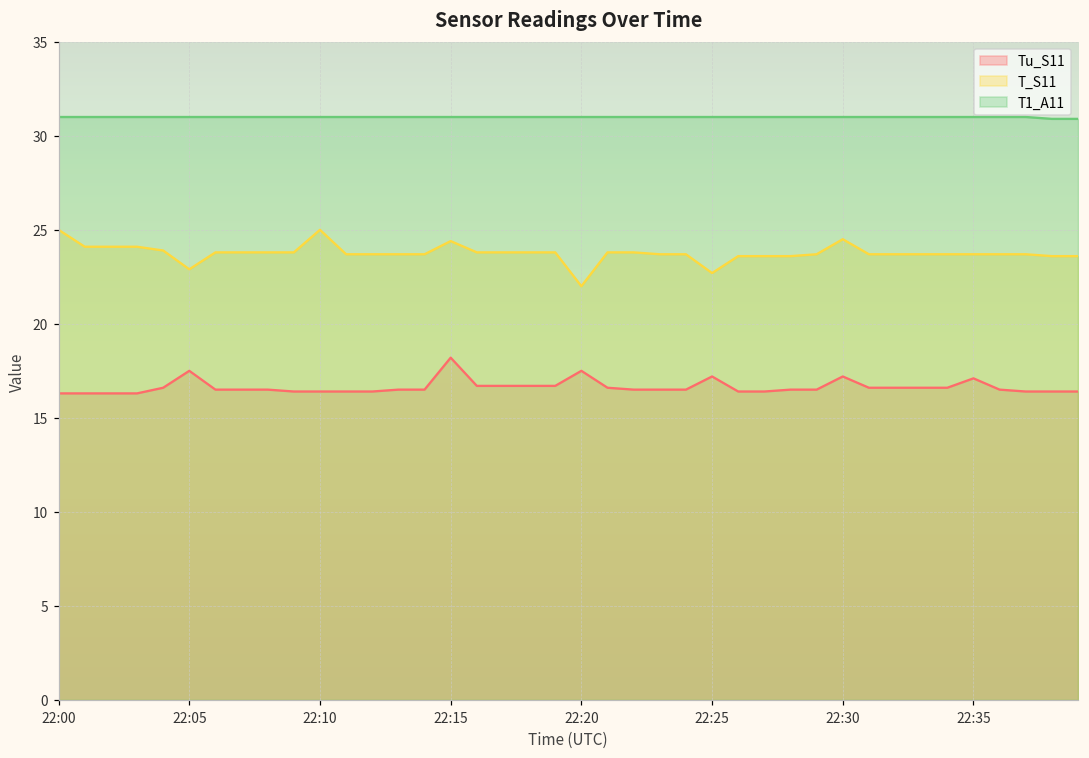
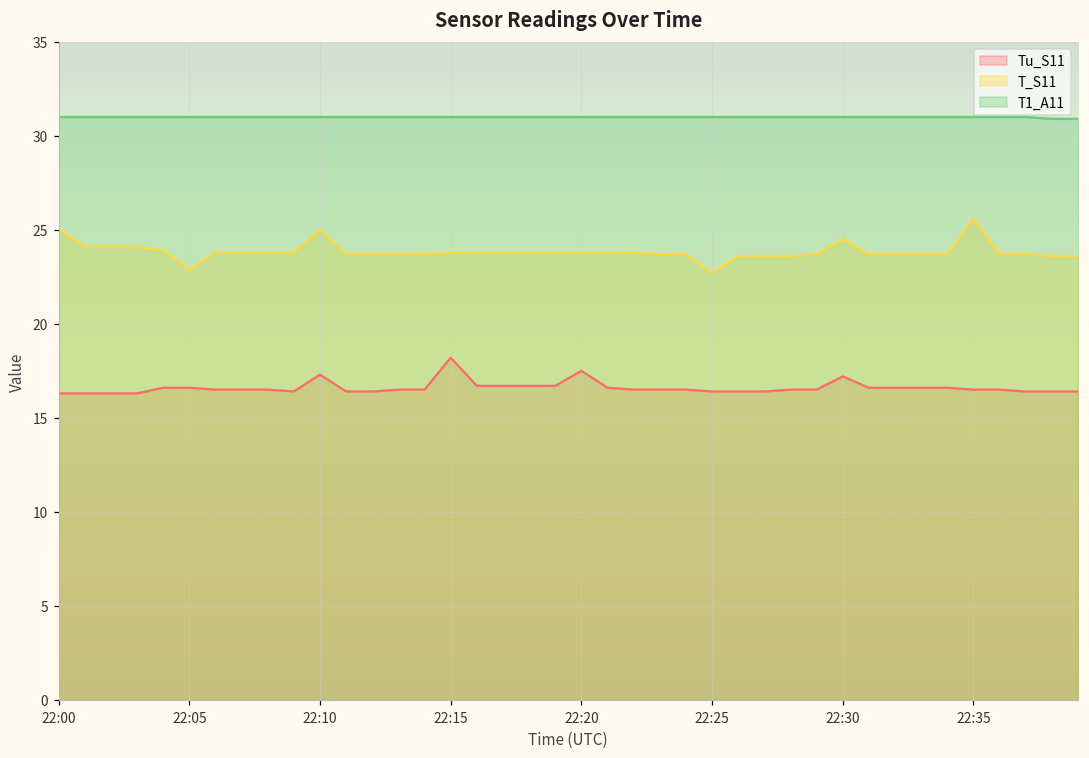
Tu_S11, 22:05: 17.5 -> 16.6
Tu_S11, 22:10: 16.4 -> 17.3
T_S11, 22:15: 24.4 -> 23.8
T_S11, 22:20: 22.0 -> 23.8
Tu_S11, 22:25: 17.2 -> 16.4
Tu_S11, 22:35: 17.1 -> 16.5
T_S11, 22:35: 23.7 -> 25.6
